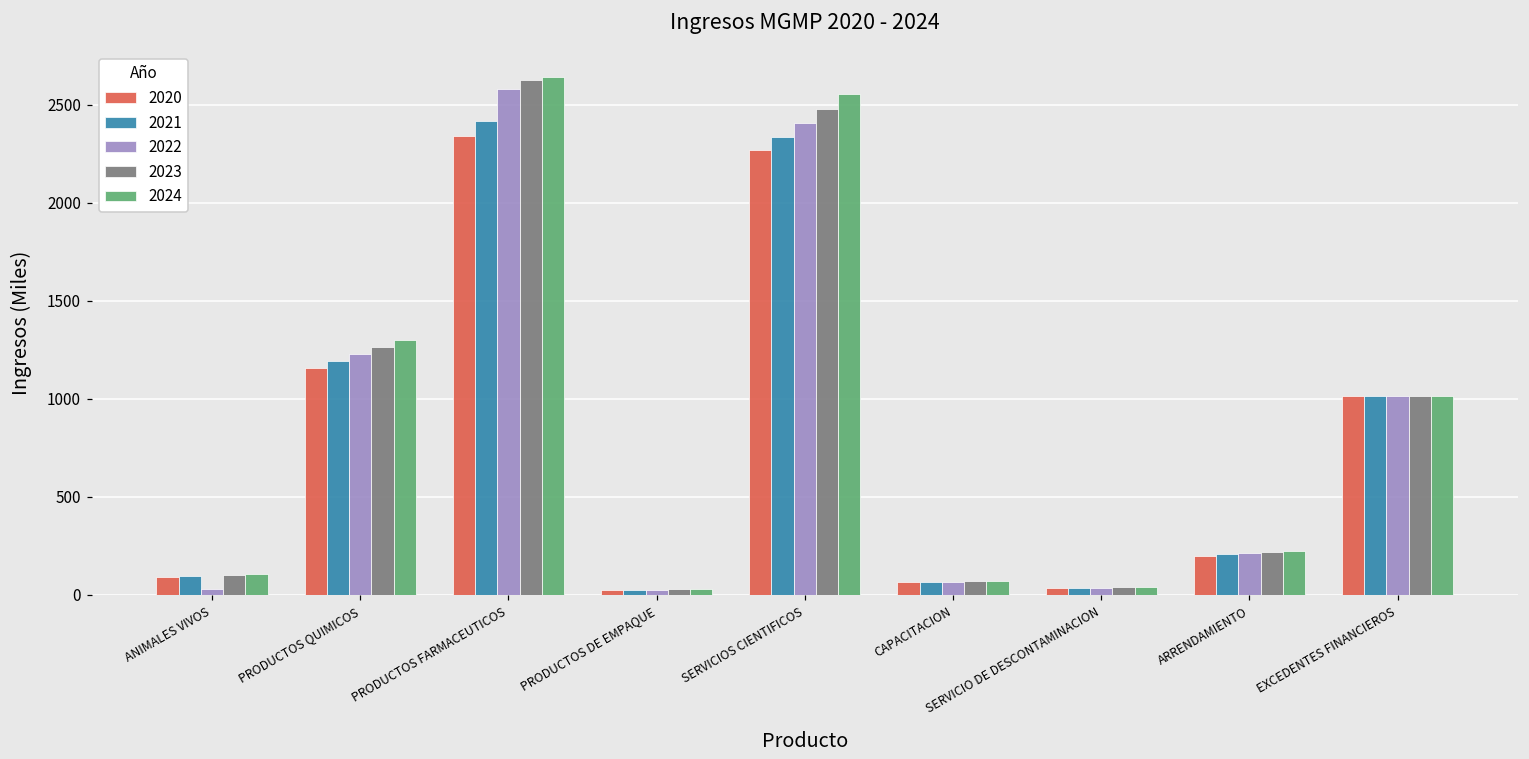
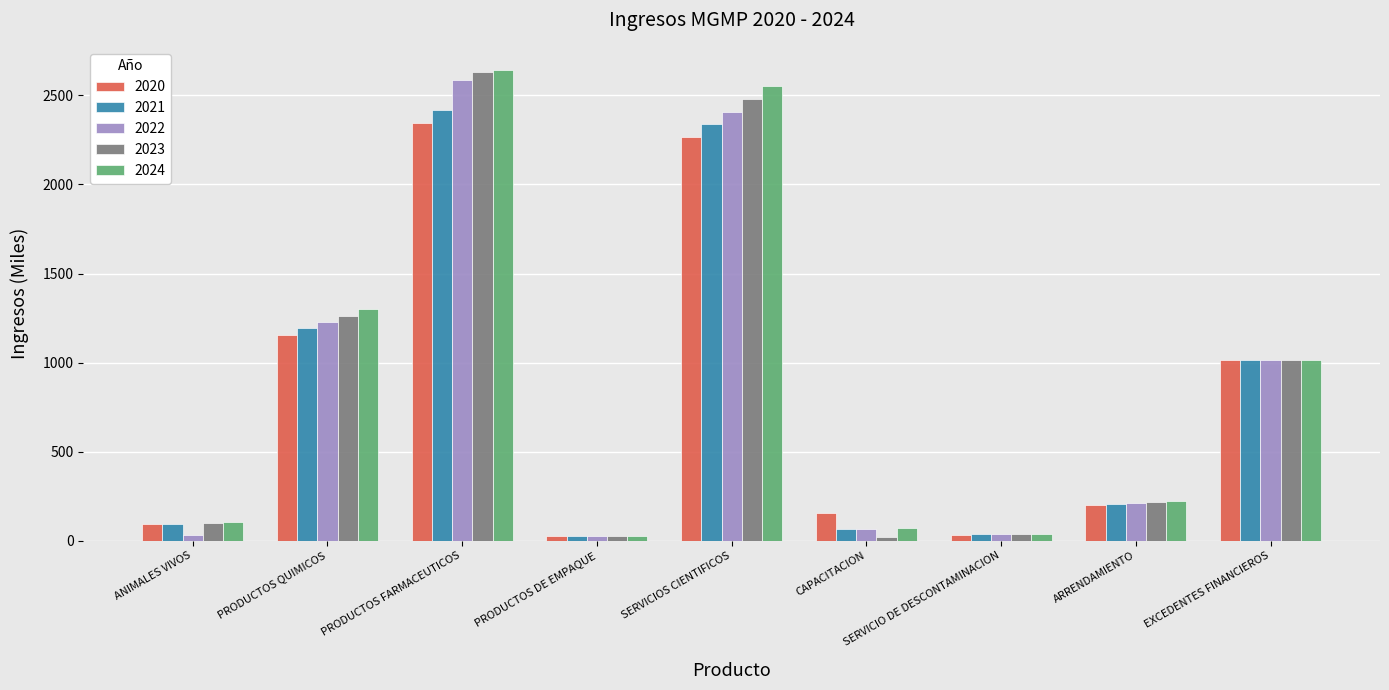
2020, CAPACITACION: 60 -> 160
2023, CAPACITACION: 70 -> 20
